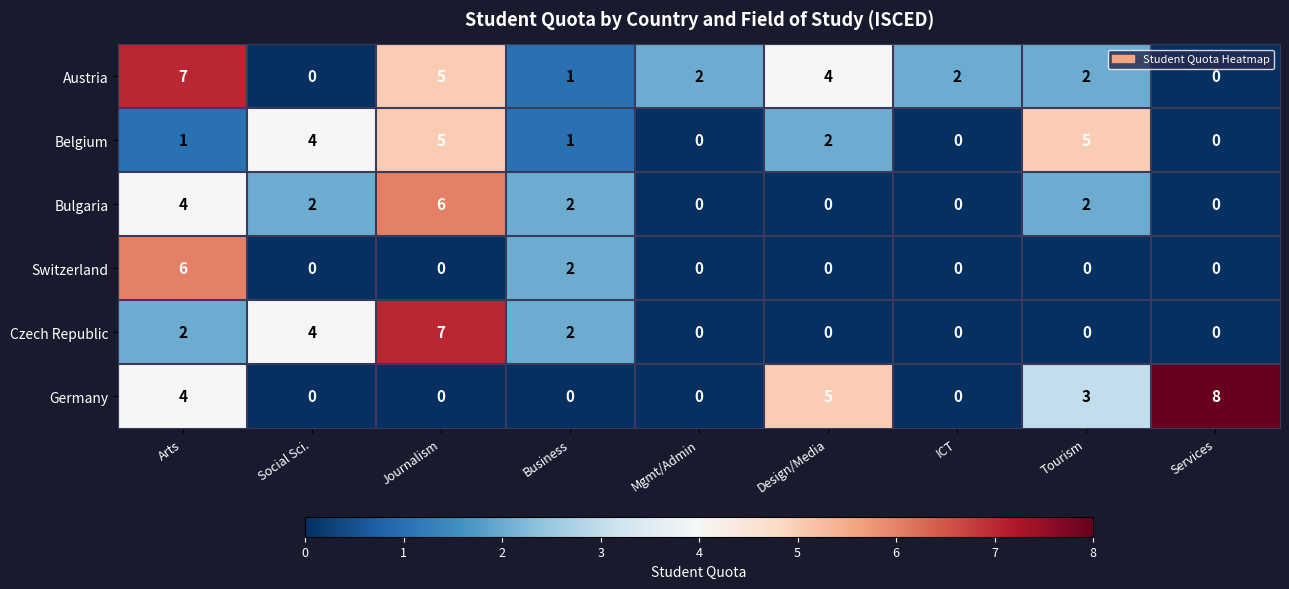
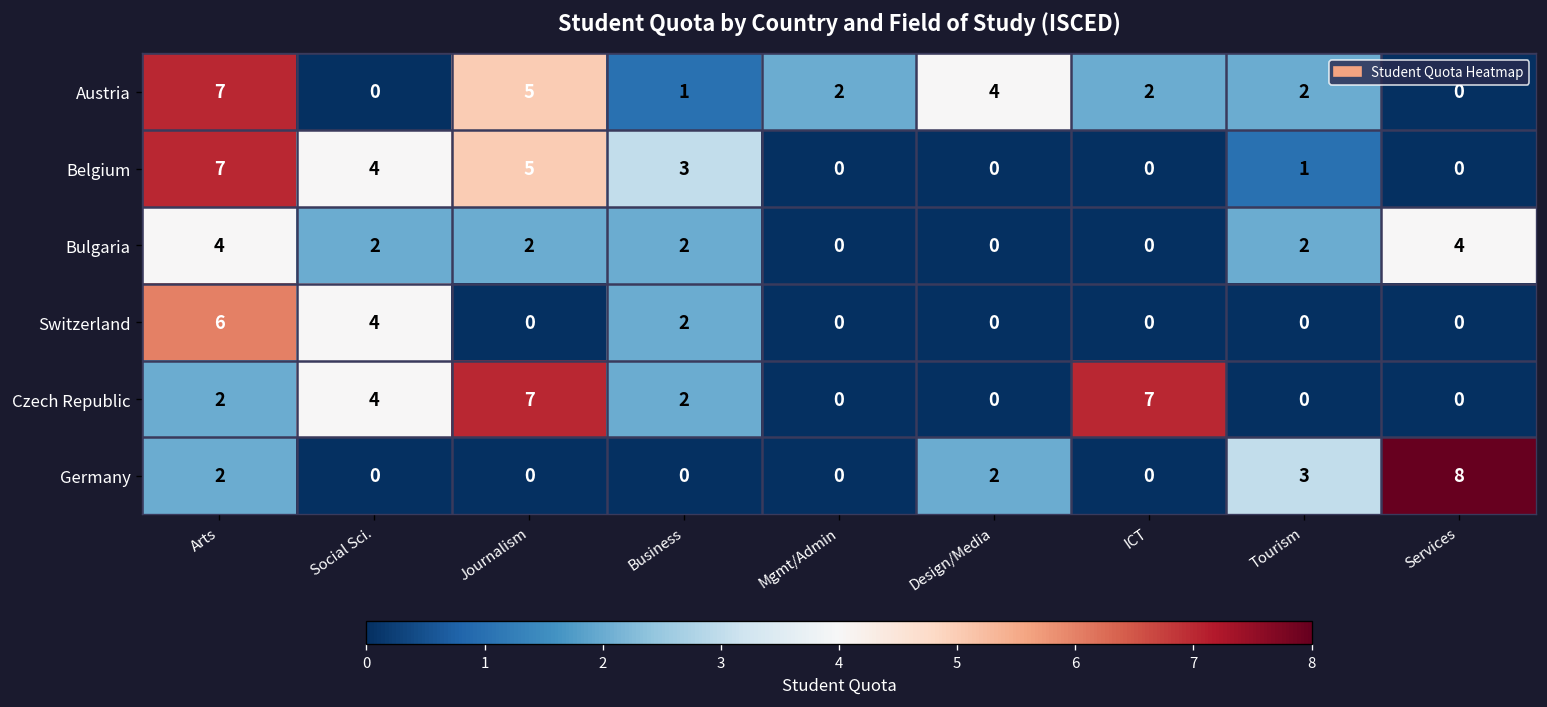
Belgium, Arts: 1 -> 7
Belgium, Business: 1 -> 3
Belgium, Design/Media: 2 -> 0
Belgium, Tourism: 5 -> 1
Bulgaria, Journalism: 6 -> 2
Bulgaria, Services: 0 -> 4
Switzerland, Social Sci.: 0 -> 4
Czech Republic, ICT: 0 -> 7
Germany, Arts: 4 -> 2
Germany, Design/Media: 5 -> 2
